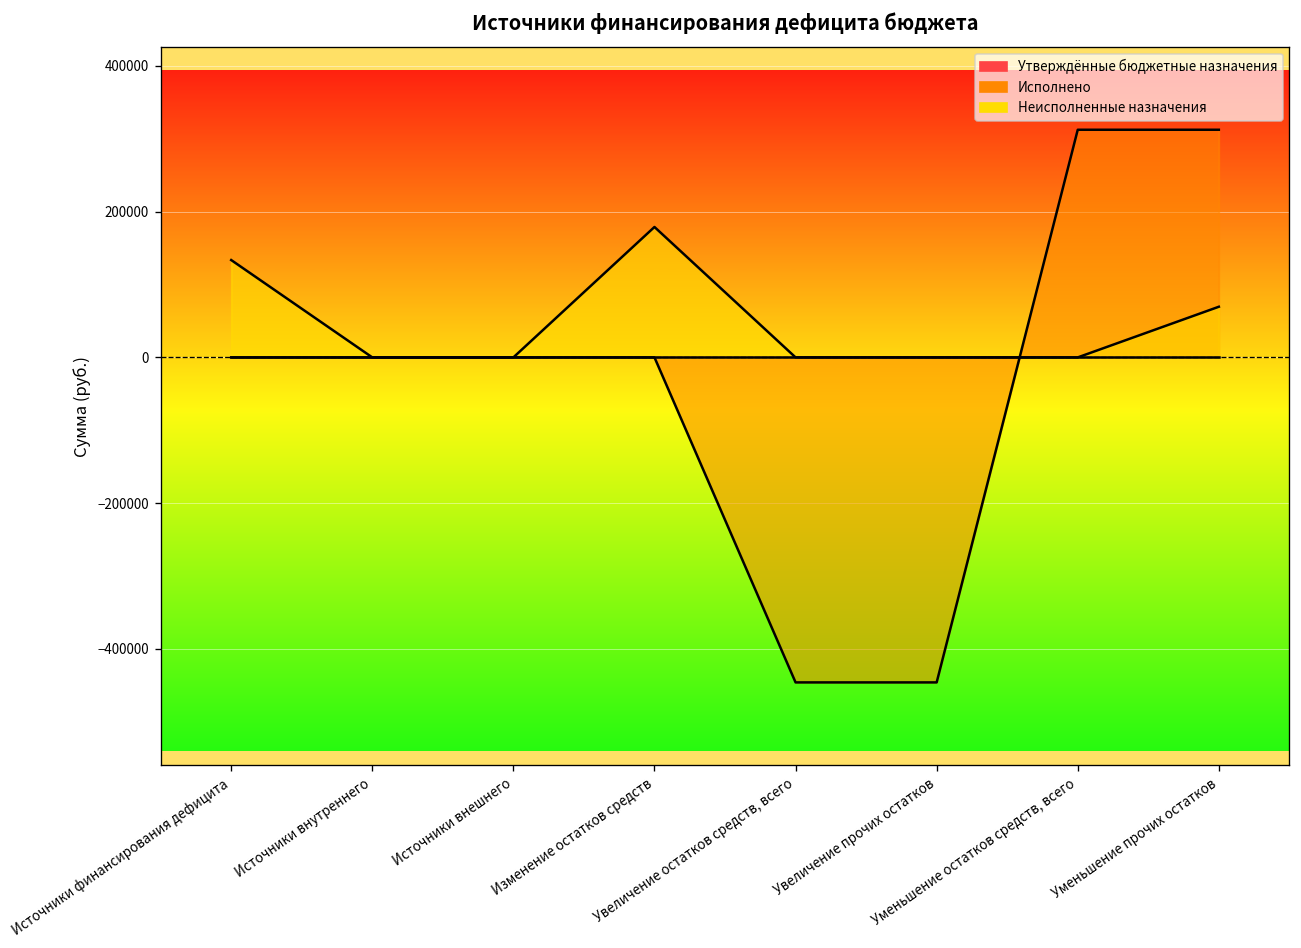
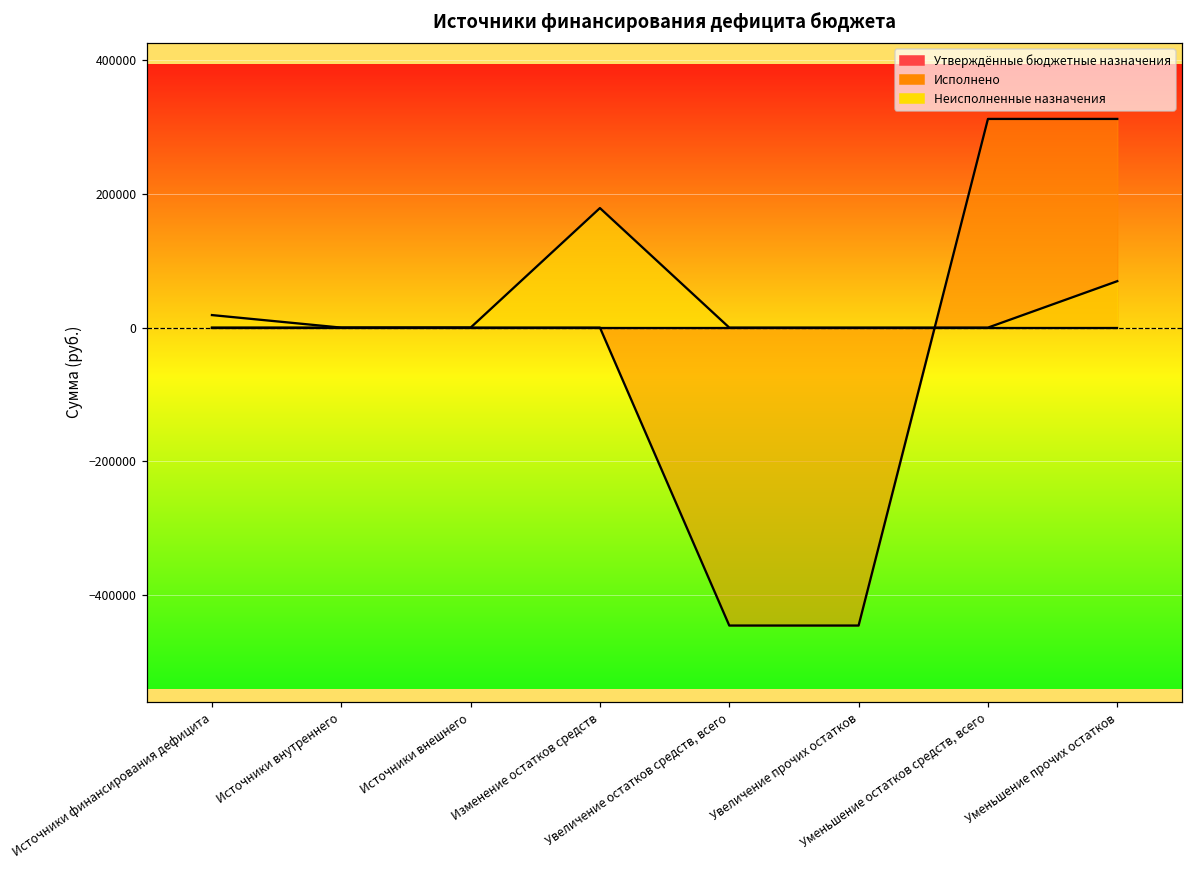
Неисполненные назначения, Источники финансирования дефицита: 130000 -> 20000
